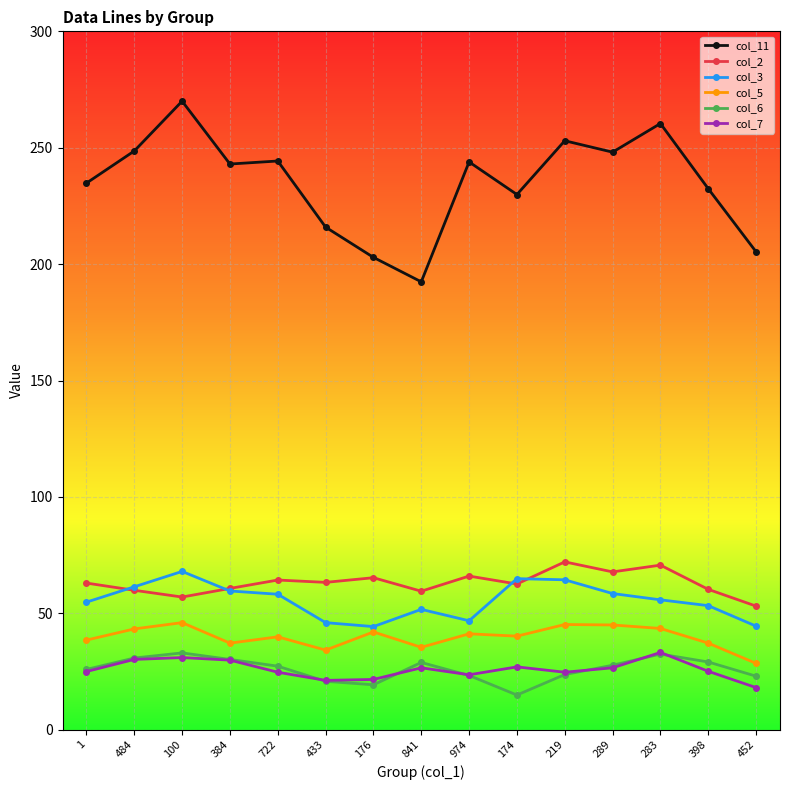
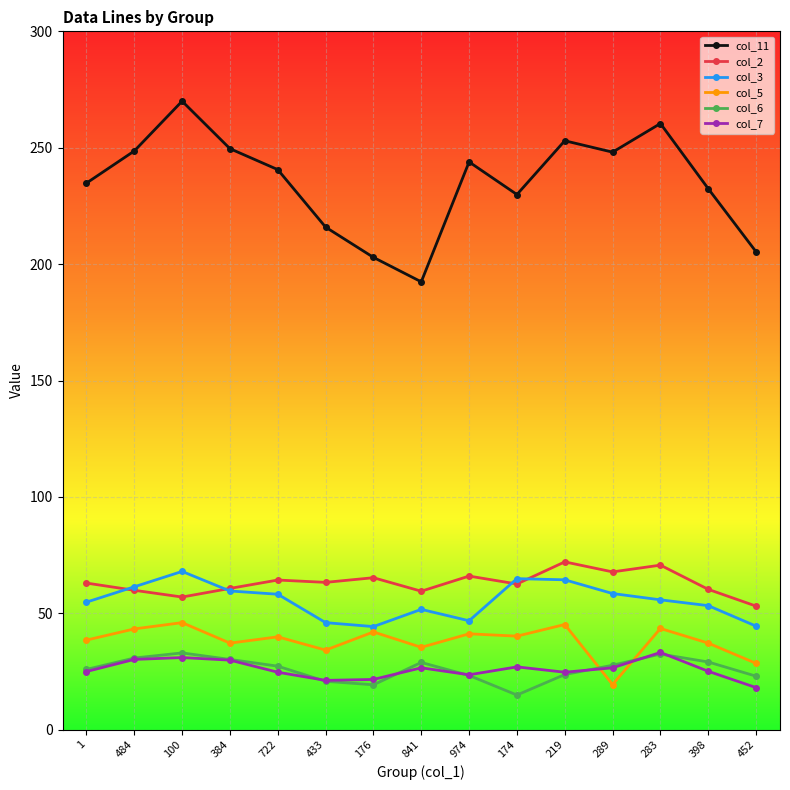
col_11, 384: 243 -> 250
col_11, 722: 244 -> 241
col_5, 289: 45 -> 19
